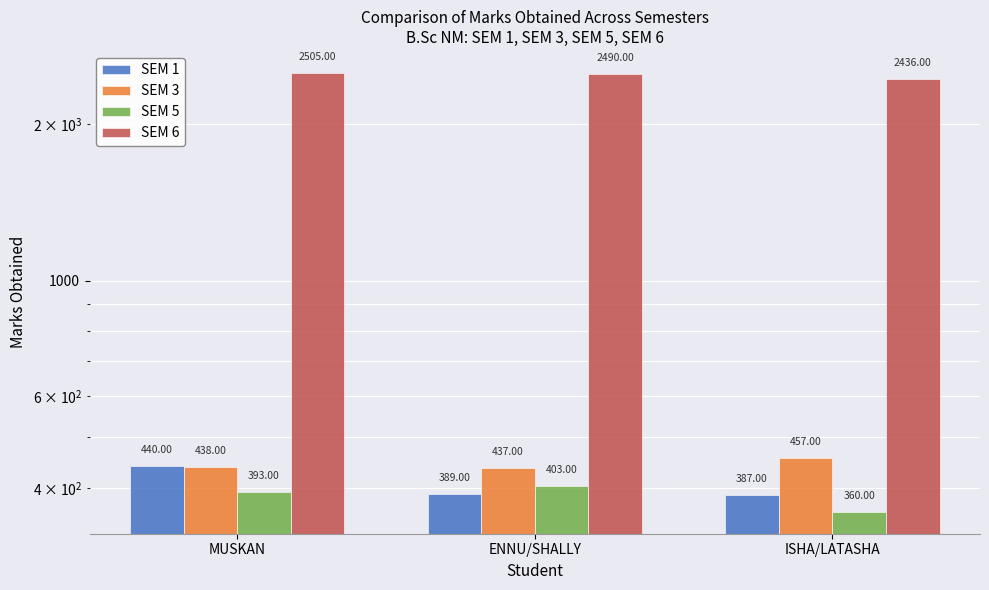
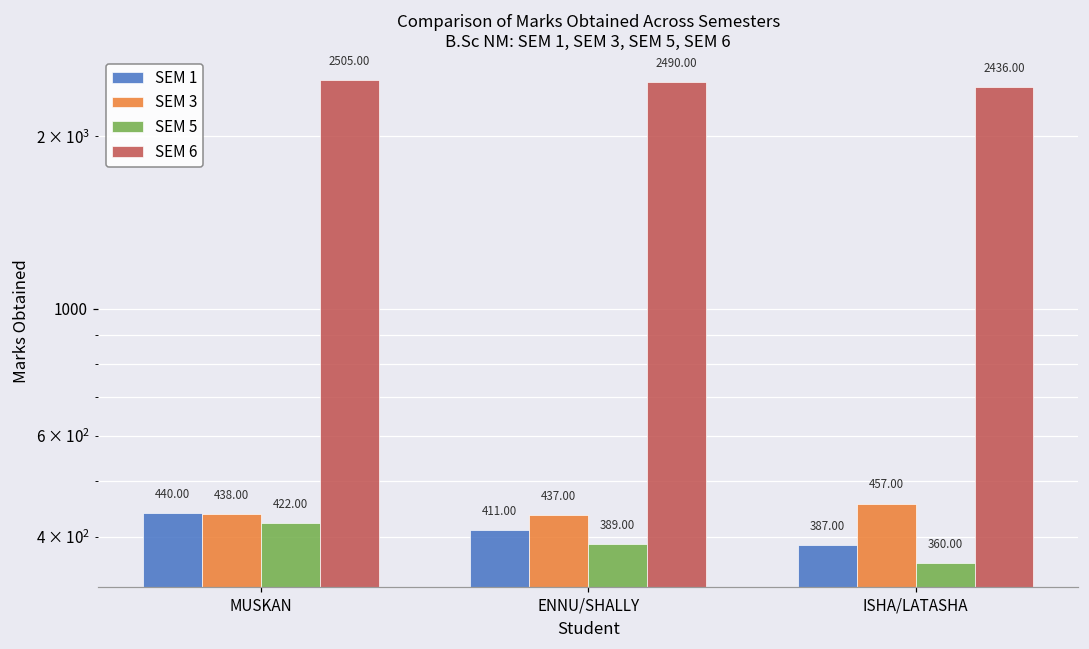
SEM 5, MUSKAN: 393.00 -> 422.00
SEM 1, ENNU/SHALLY: 389.00 -> 411.00
SEM 5, ENNU/SHALLY: 403.00 -> 389.00
